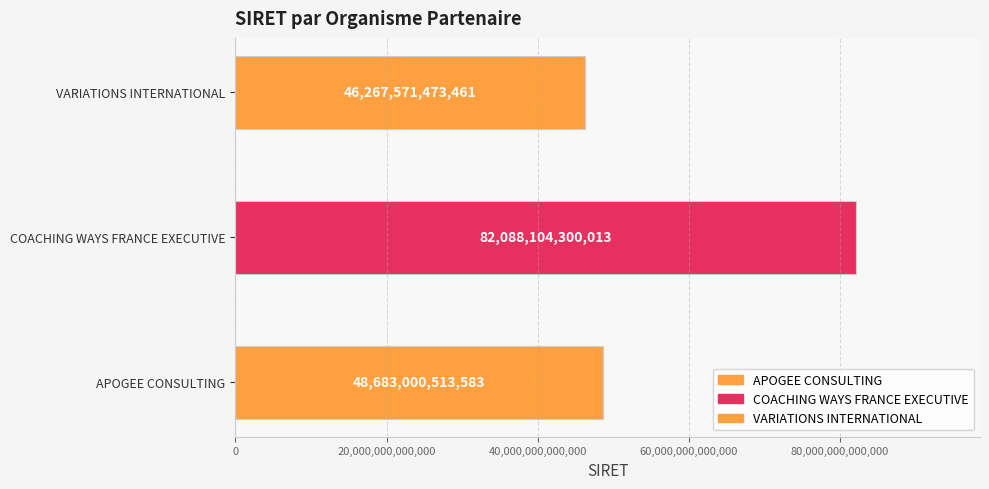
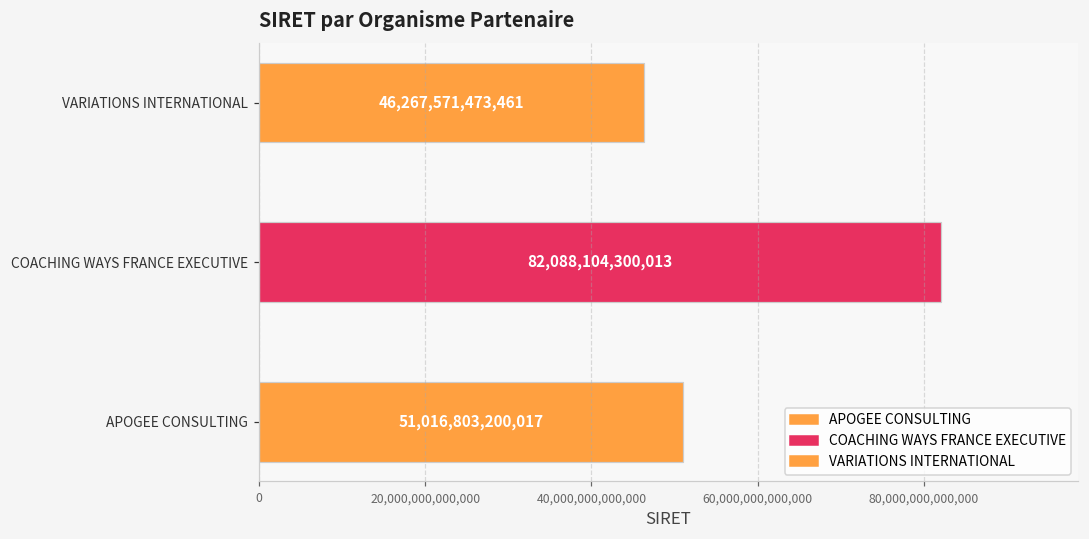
APOGEE CONSULTING: 48,683,000,513,583 -> 51,016,803,200,017
